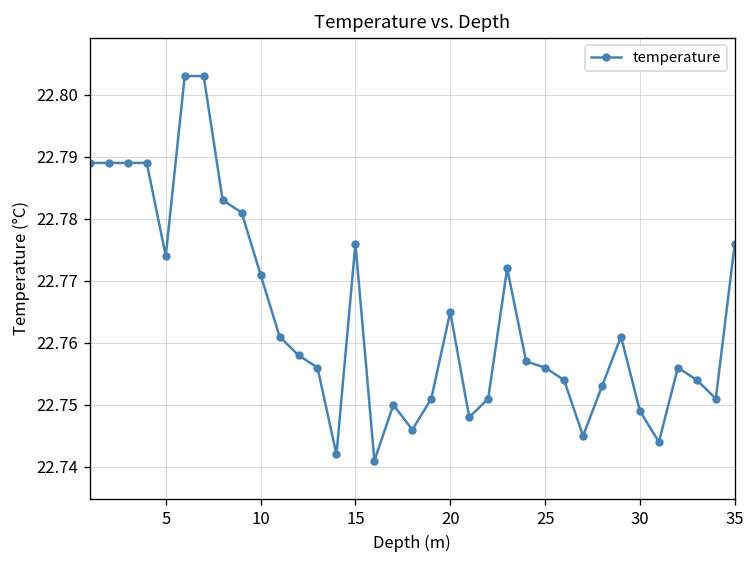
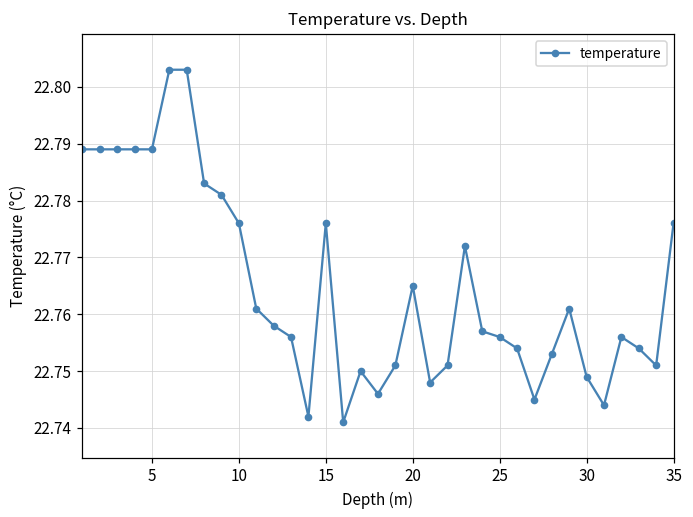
5: 22.774 -> 22.789
10: 22.771 -> 22.776
